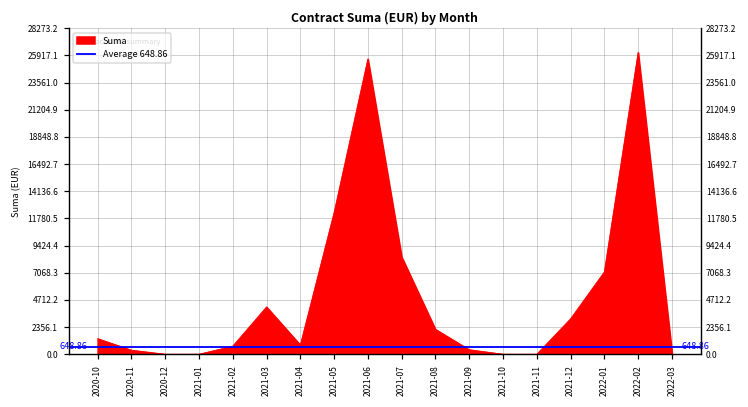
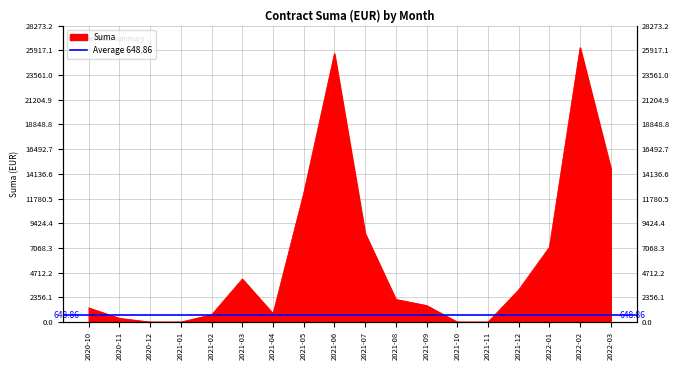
2021-09: 400 -> 1600
2022-03: 200 -> 14600
